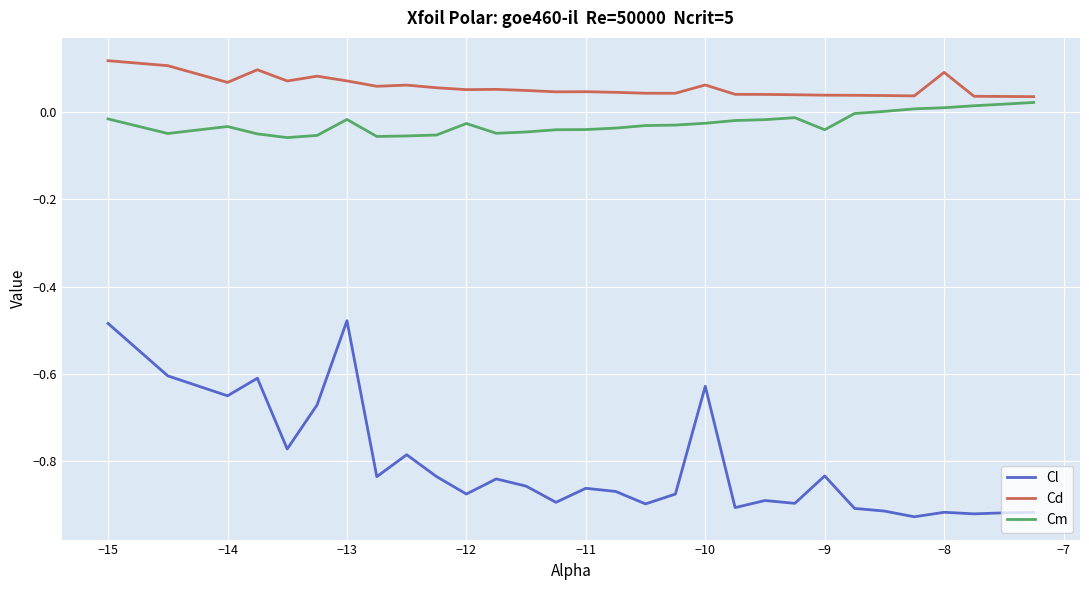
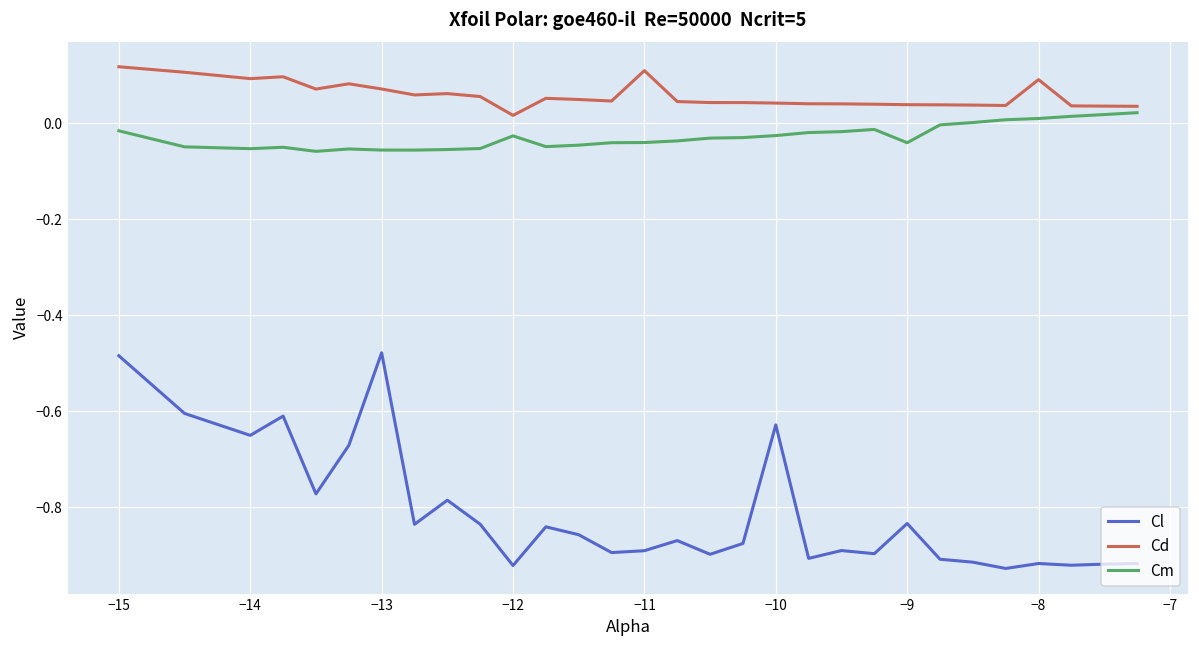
Cd, −14: 0.07 -> 0.09
Cm, −14: -0.03 -> -0.05
Cm, −13: -0.02 -> -0.06
Cl, −12: -0.88 -> -0.92
Cd, −12: 0.05 -> 0.02
Cl, −11: -0.86 -> -0.89
Cd, −11: 0.05 -> 0.11
Cd, −10: 0.06 -> 0.04
